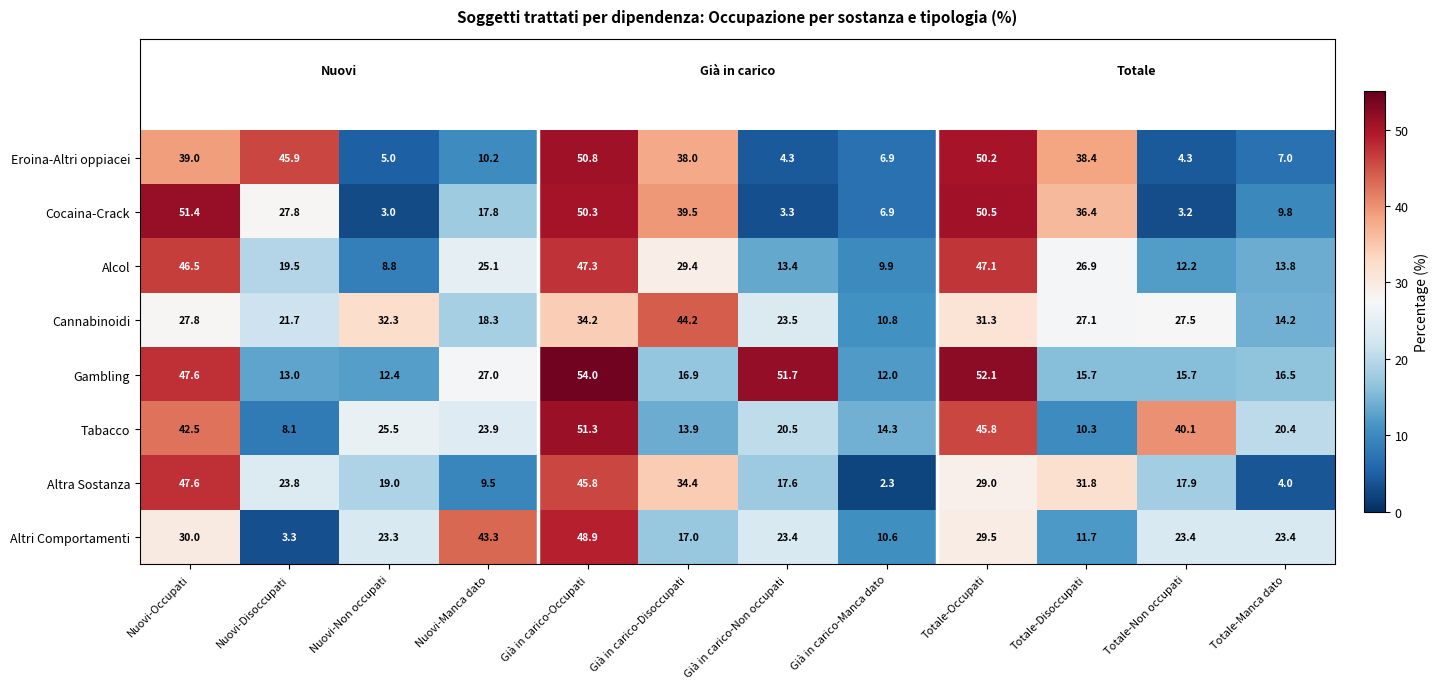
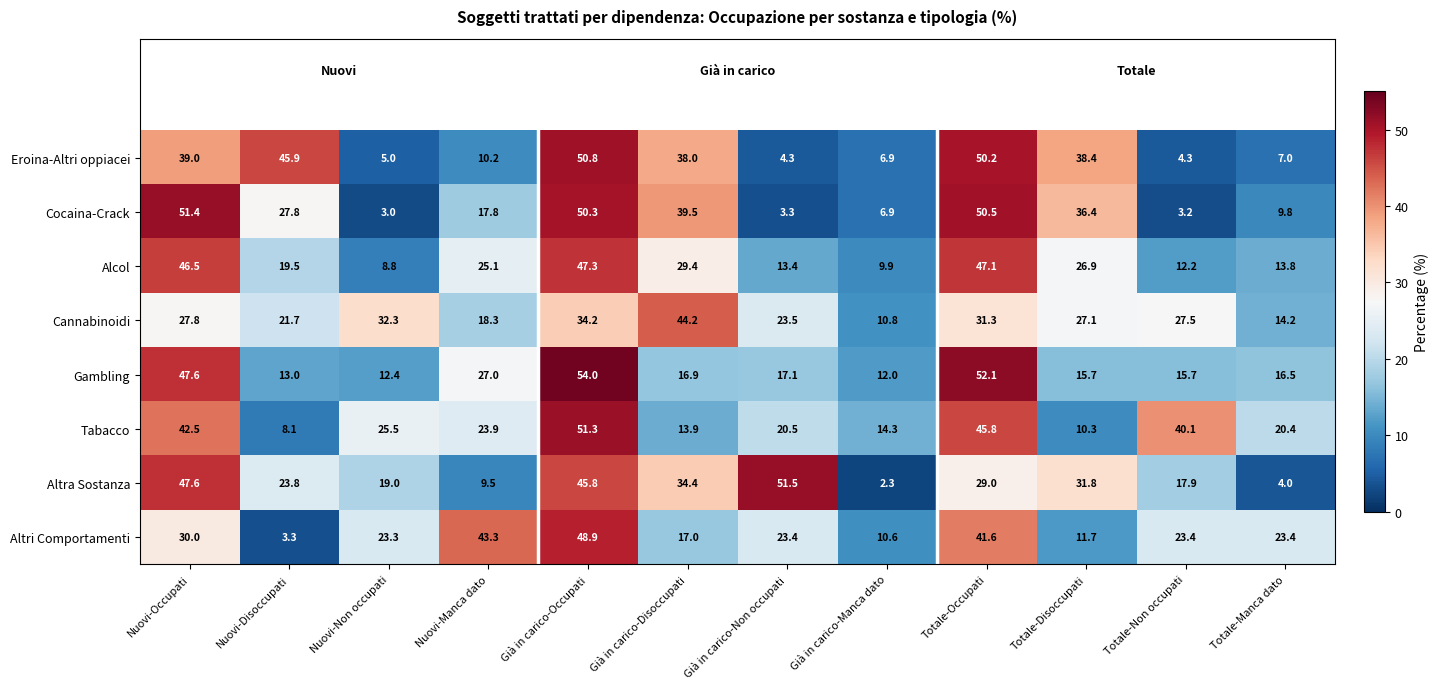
Gambling, Già in carico-Non occupati: 51.7 -> 17.1
Altra Sostanza, Già in carico-Non occupati: 17.6 -> 51.5
Altri Comportamenti, Totale-Occupati: 29.5 -> 41.6
